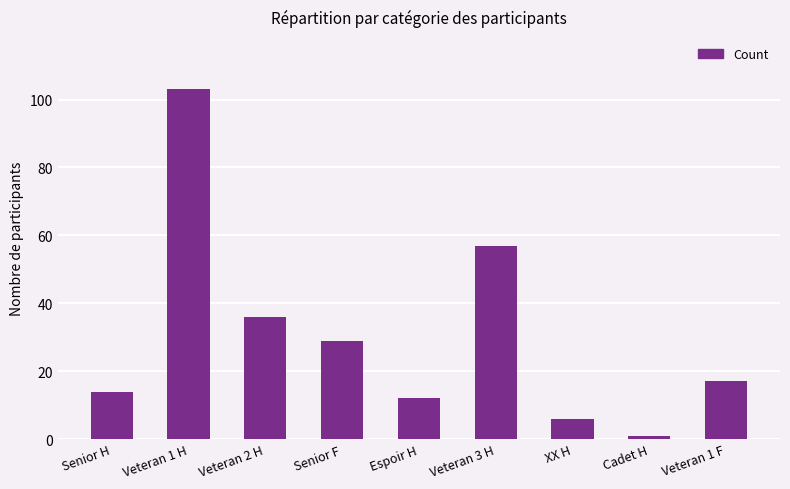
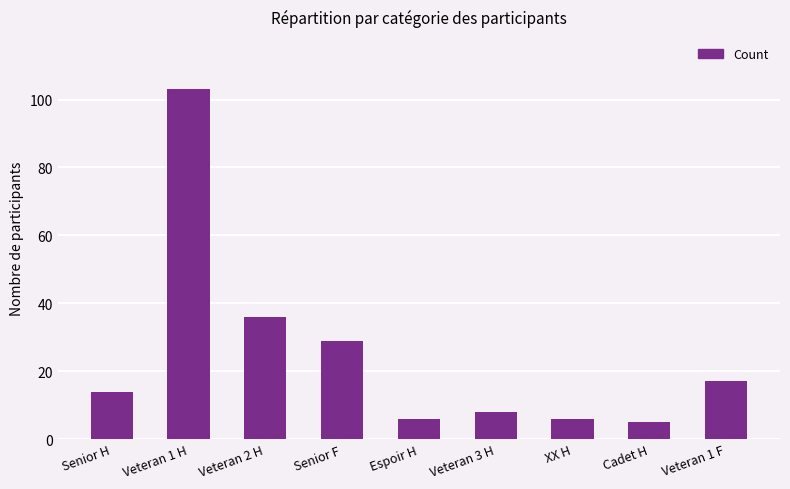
Espoir H: 12 -> 6
Veteran 3 H: 57 -> 8
Cadet H: 1 -> 5
